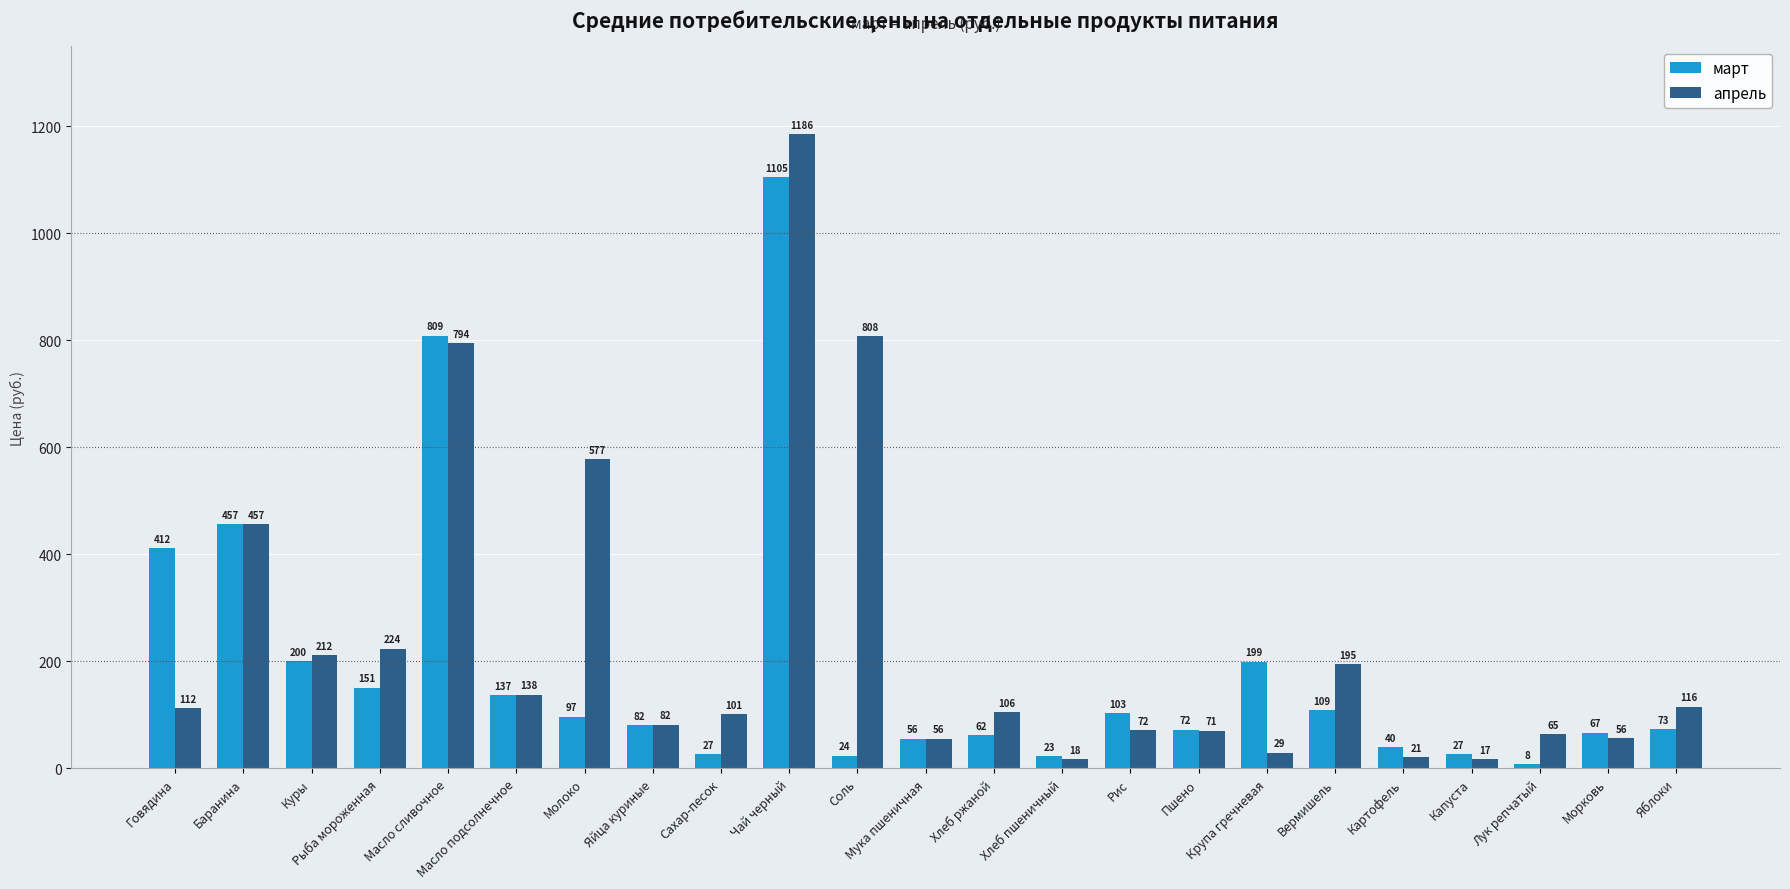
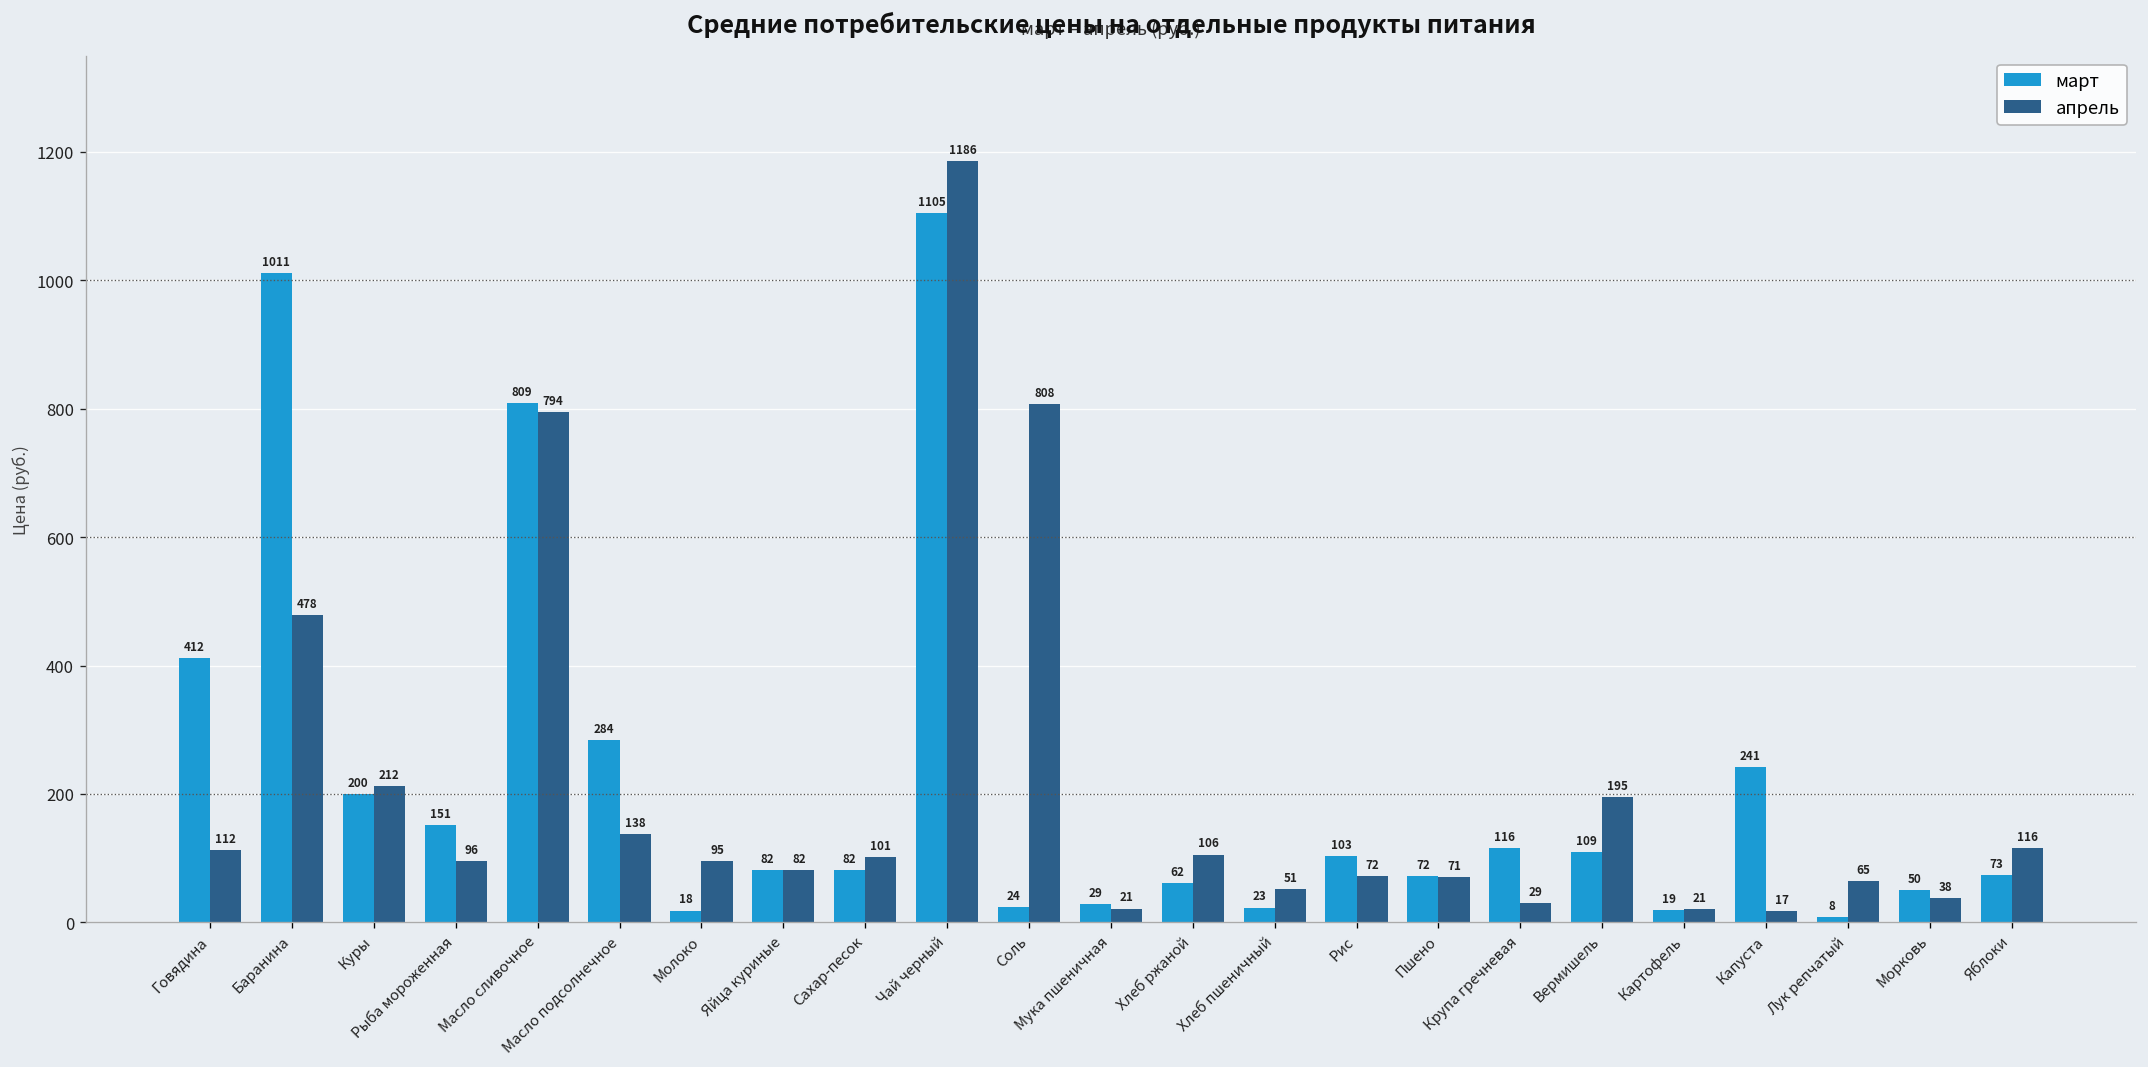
март, Баранина: 457 -> 1011
апрель, Баранина: 457 -> 478
апрель, Рыба мороженная: 224 -> 96
март, Масло подсолнечное: 137 -> 284
март, Молоко: 97 -> 18
апрель, Молоко: 577 -> 95
март, Сахар-песок: 27 -> 82
март, Мука пшеничная: 56 -> 29
апрель, Мука пшеничная: 56 -> 21
апрель, Хлеб пшеничный: 18 -> 51
март, Крупа гречневая: 199 -> 116
март, Картофель: 40 -> 19
март, Капуста: 27 -> 241
март, Морковь: 67 -> 50
апрель, Морковь: 56 -> 38
